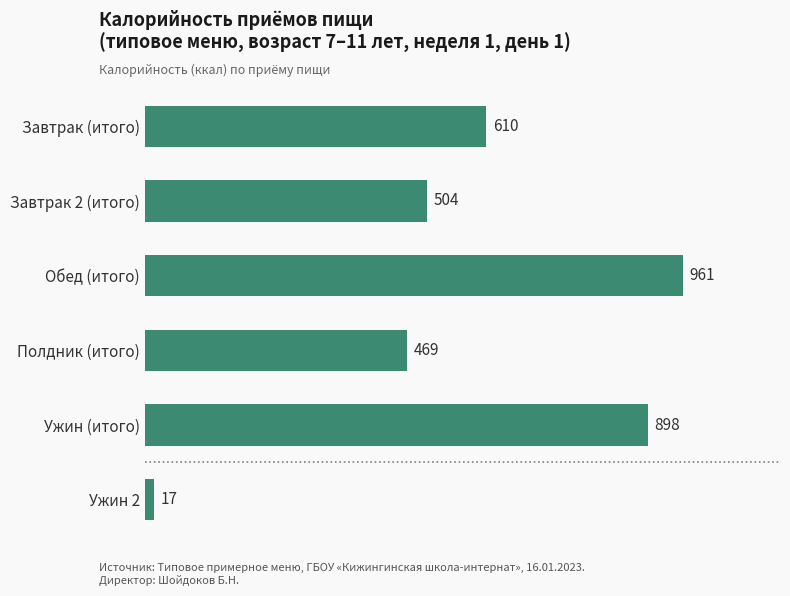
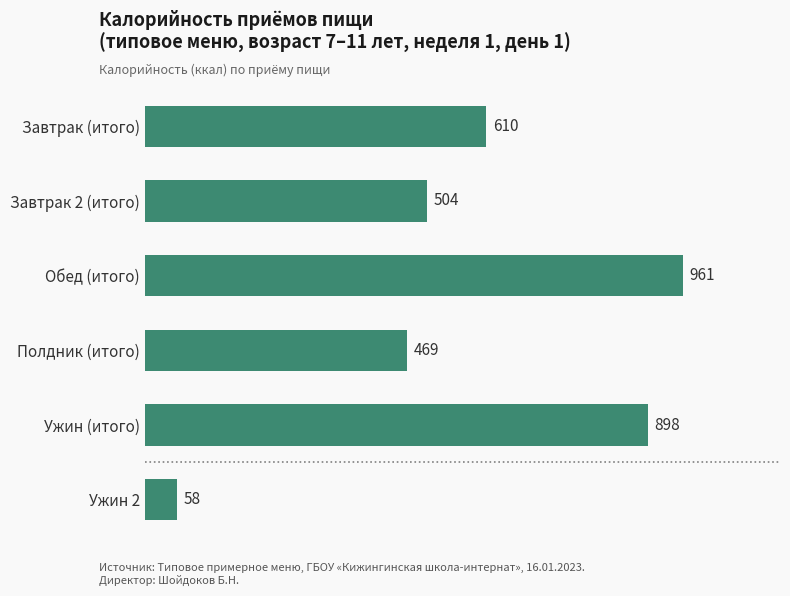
Ужин 2: 17 -> 58
